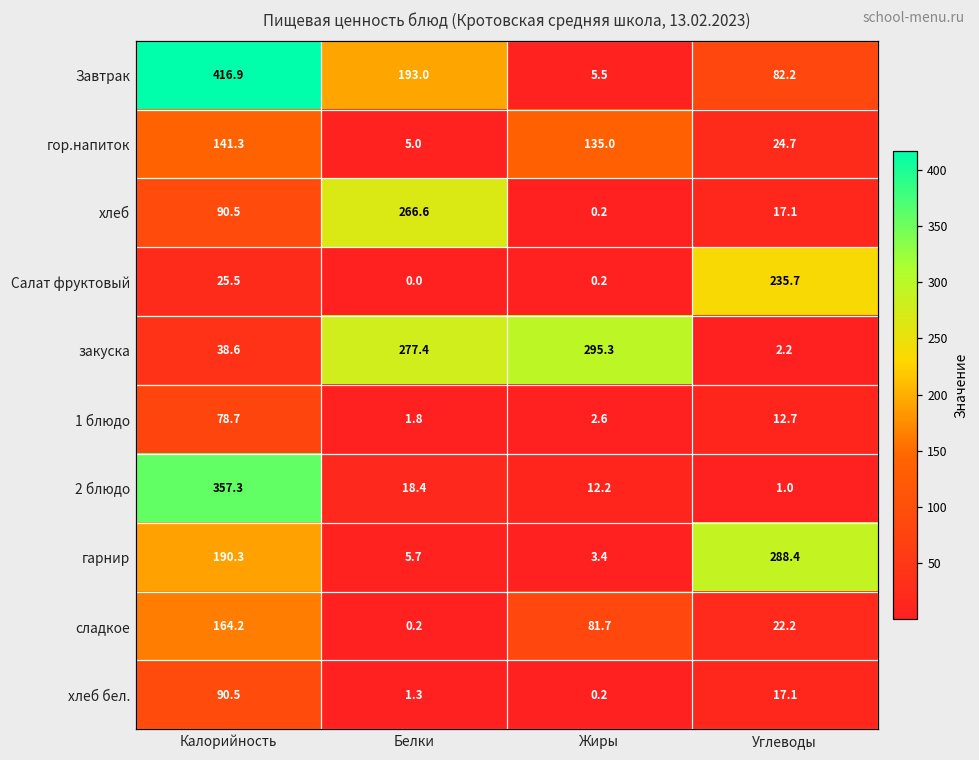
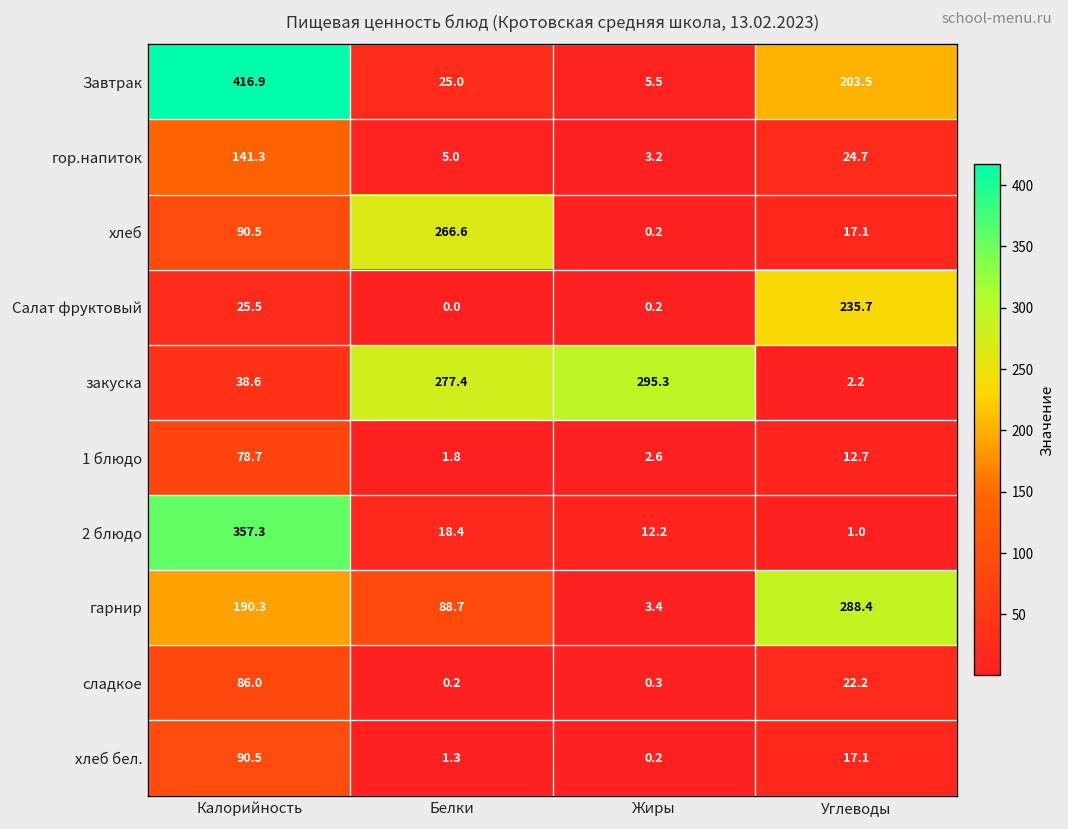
Завтрак, Белки: 193.0 -> 25.0
Завтрак, Углеводы: 82.2 -> 203.5
гор.напиток, Жиры: 135.0 -> 3.2
гарнир, Белки: 5.7 -> 88.7
сладкое, Калорийность: 164.2 -> 86.0
сладкое, Жиры: 81.7 -> 0.3
